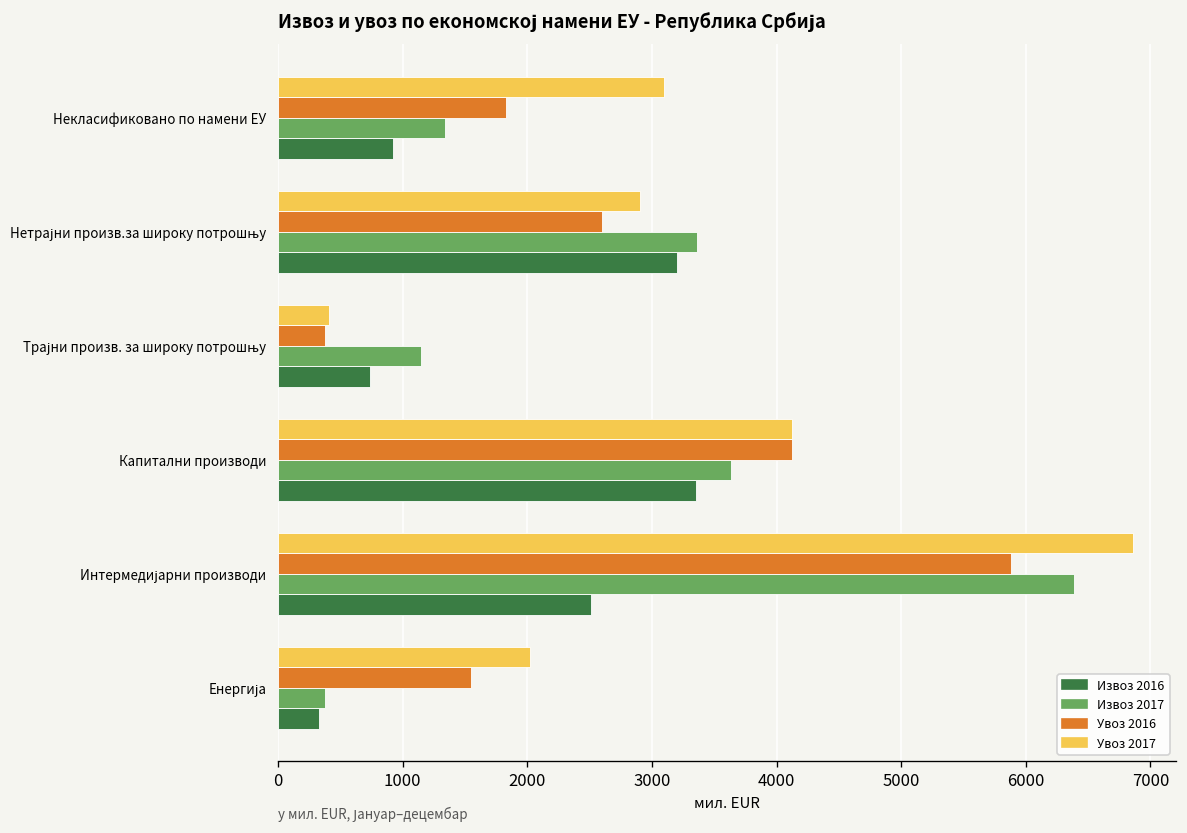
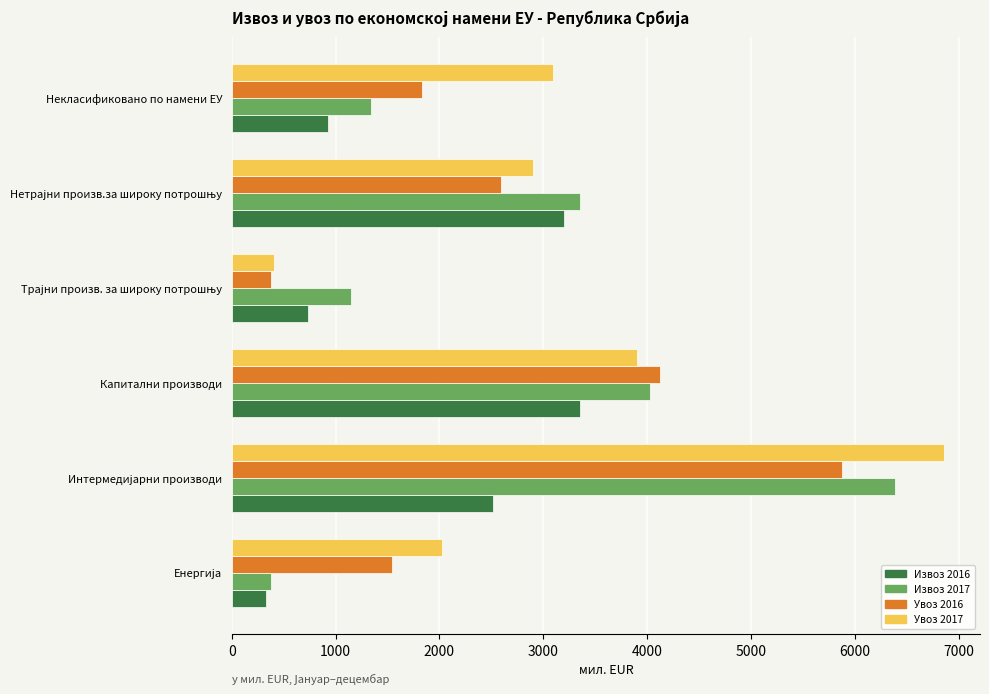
Увоз 2017, Капитални производи: 4120 -> 3900
Извоз 2017, Капитални производи: 3630 -> 4020
